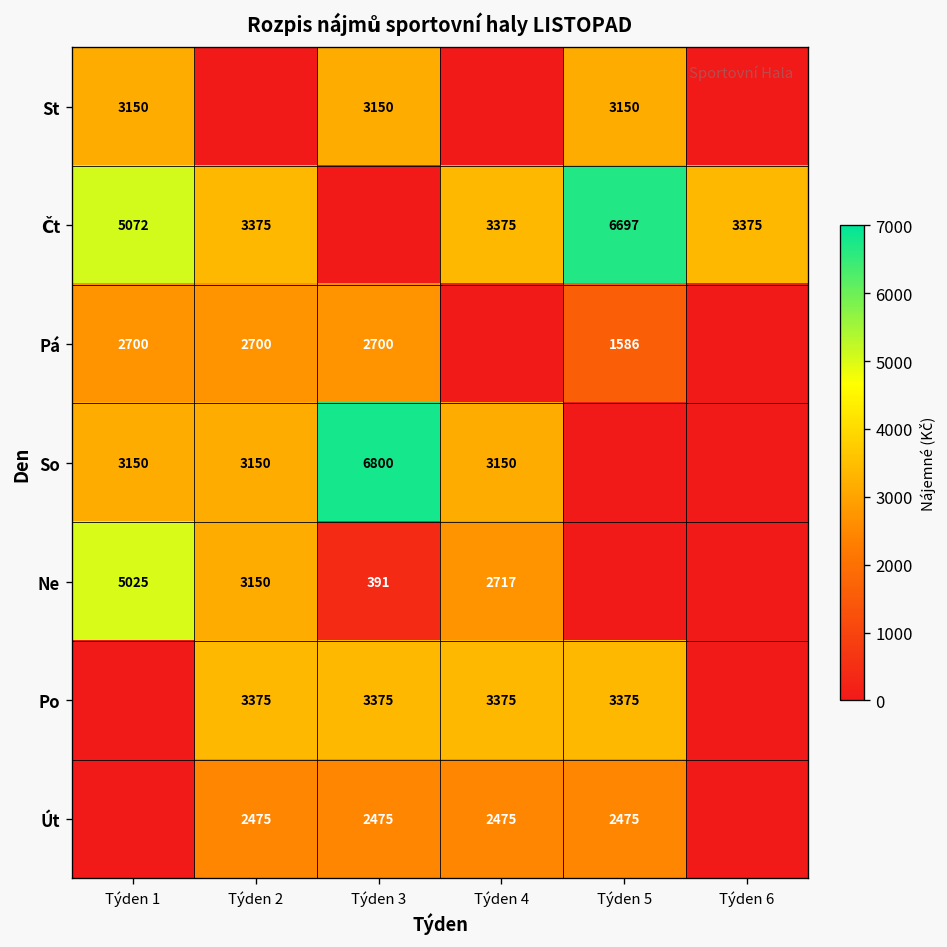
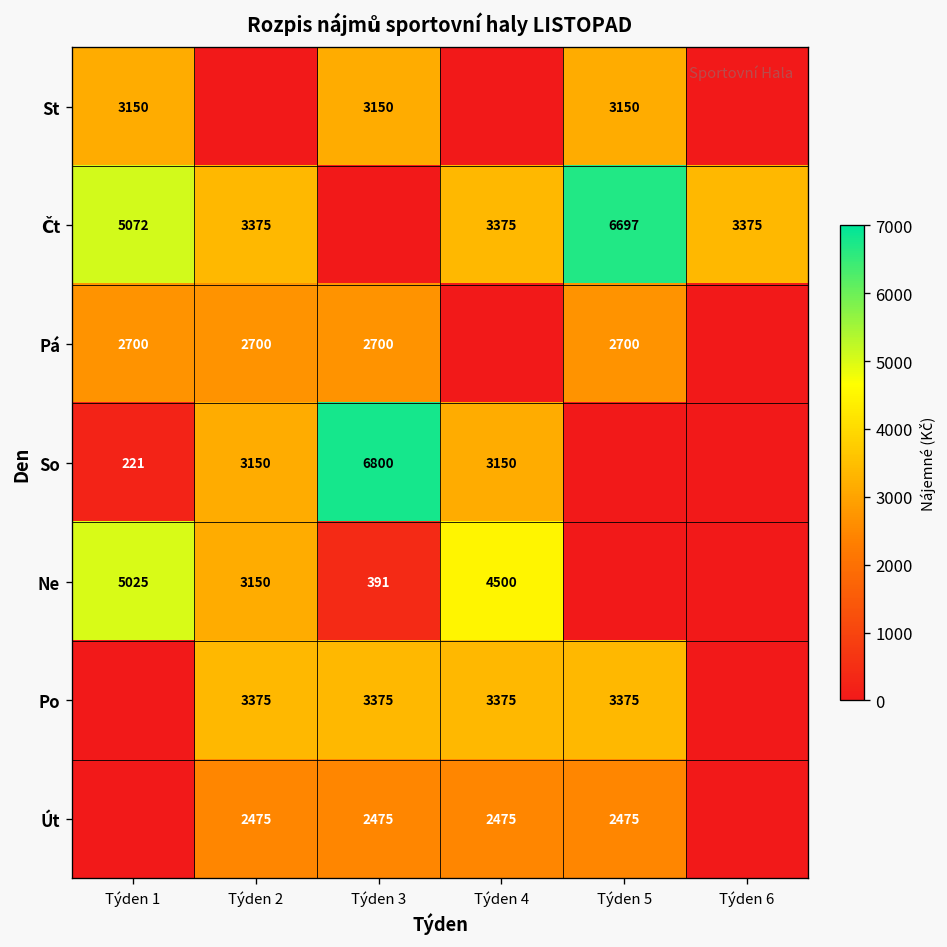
Pá, Týden 5: 1586 -> 2700
So, Týden 1: 3150 -> 221
Ne, Týden 4: 2717 -> 4500
